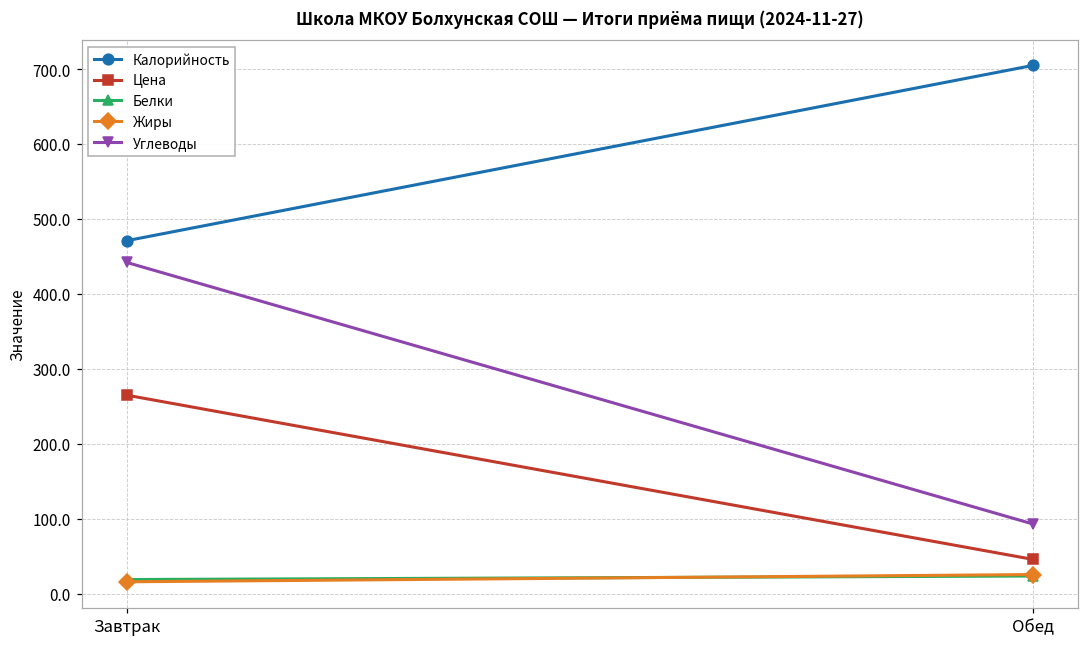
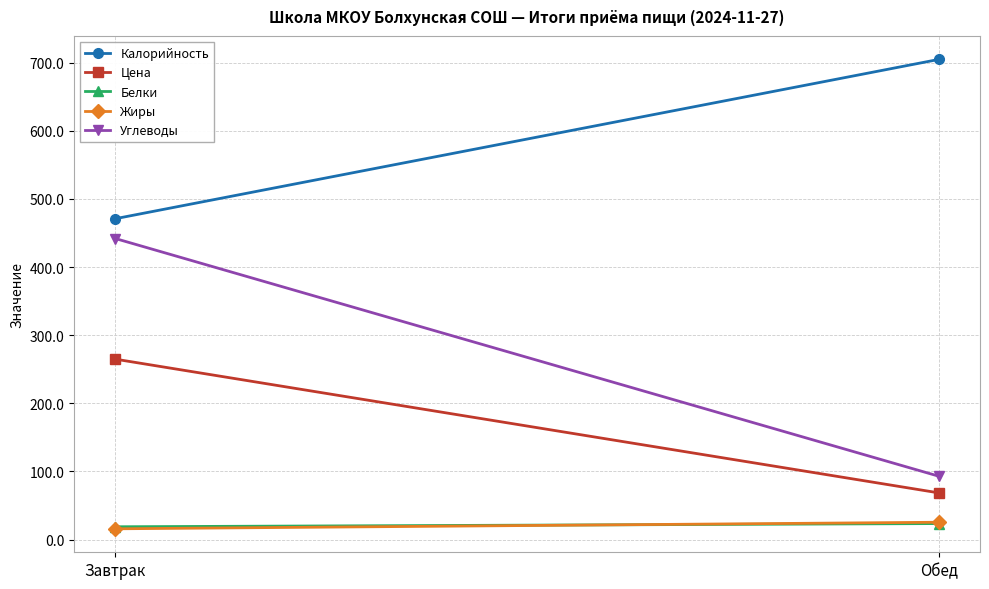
Цена, Обед: 50 -> 70
